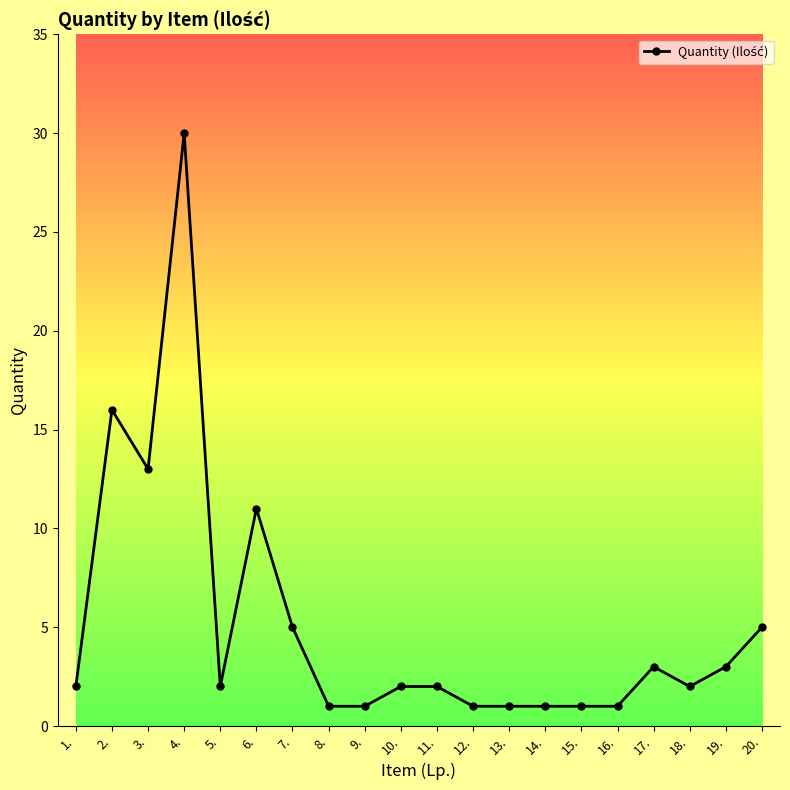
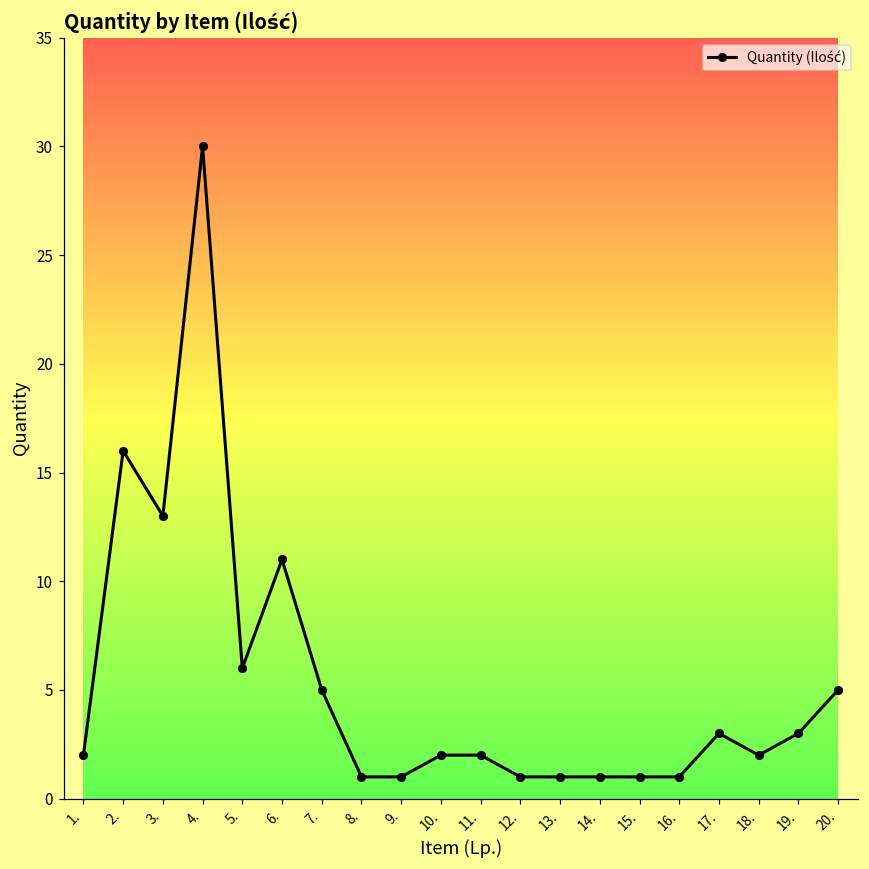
5.: 2 -> 6
